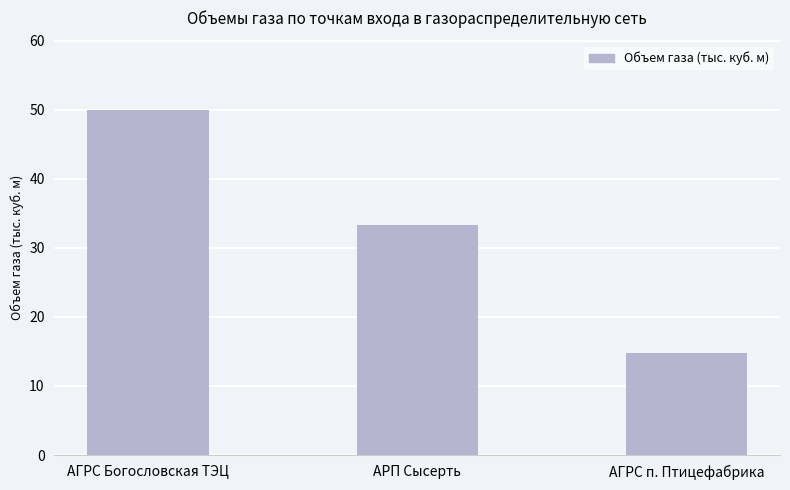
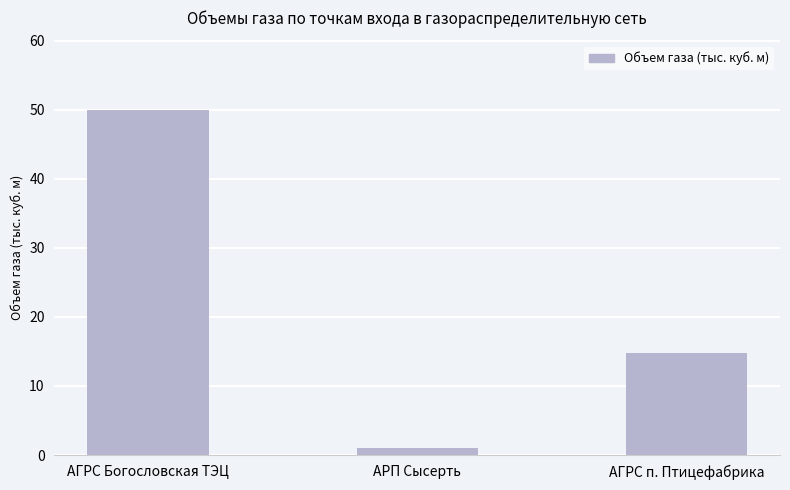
АРП Сысерть: 33 -> 1
